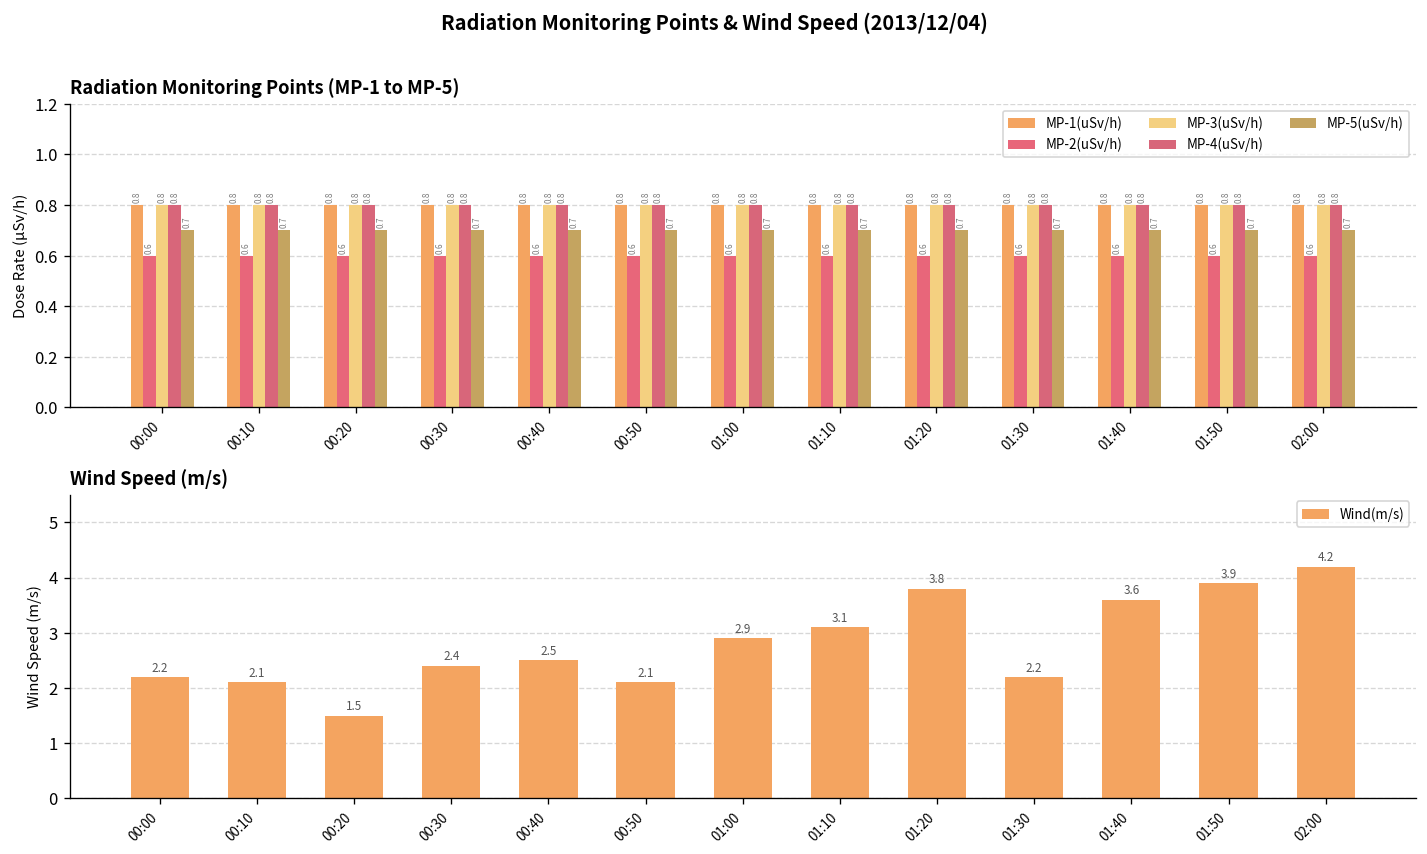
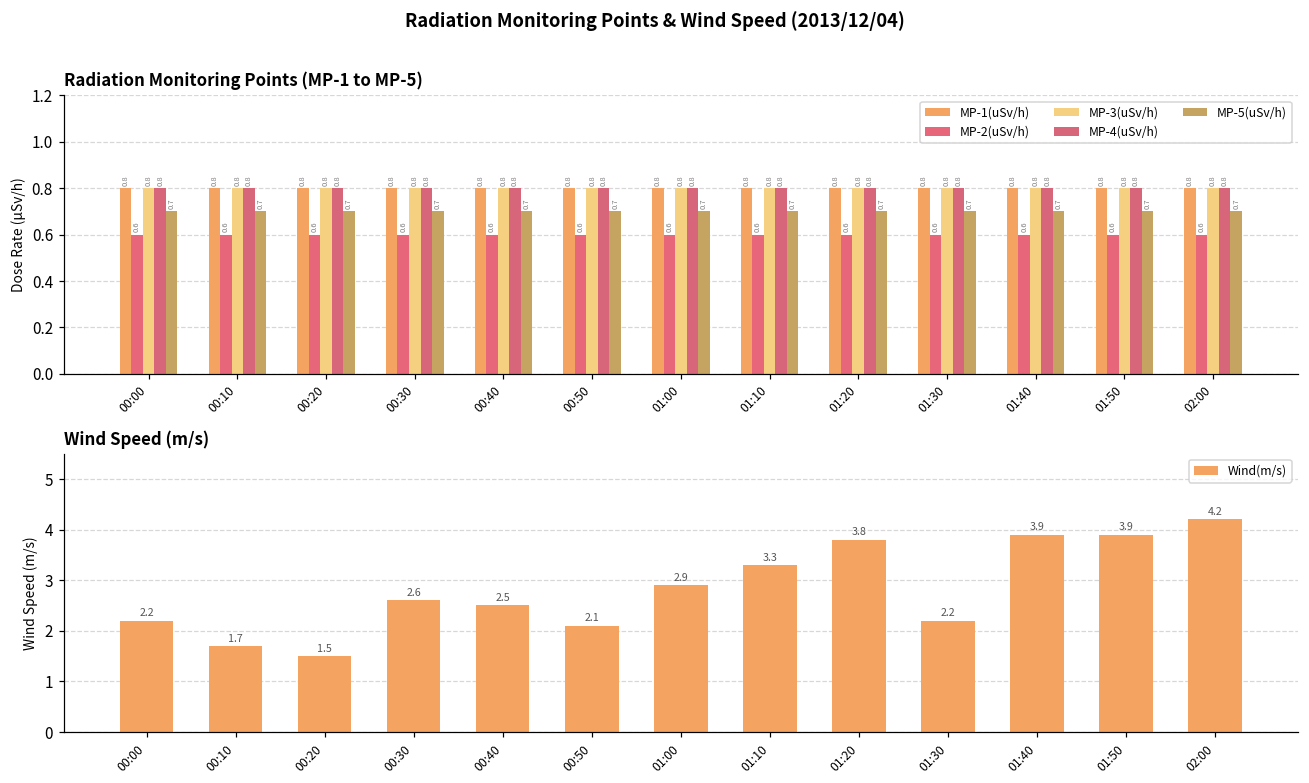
Wind Speed (m/s), 00:10: 2.1 -> 1.7
Wind Speed (m/s), 00:30: 2.4 -> 2.6
Wind Speed (m/s), 01:10: 3.1 -> 3.3
Wind Speed (m/s), 01:40: 3.6 -> 3.9
